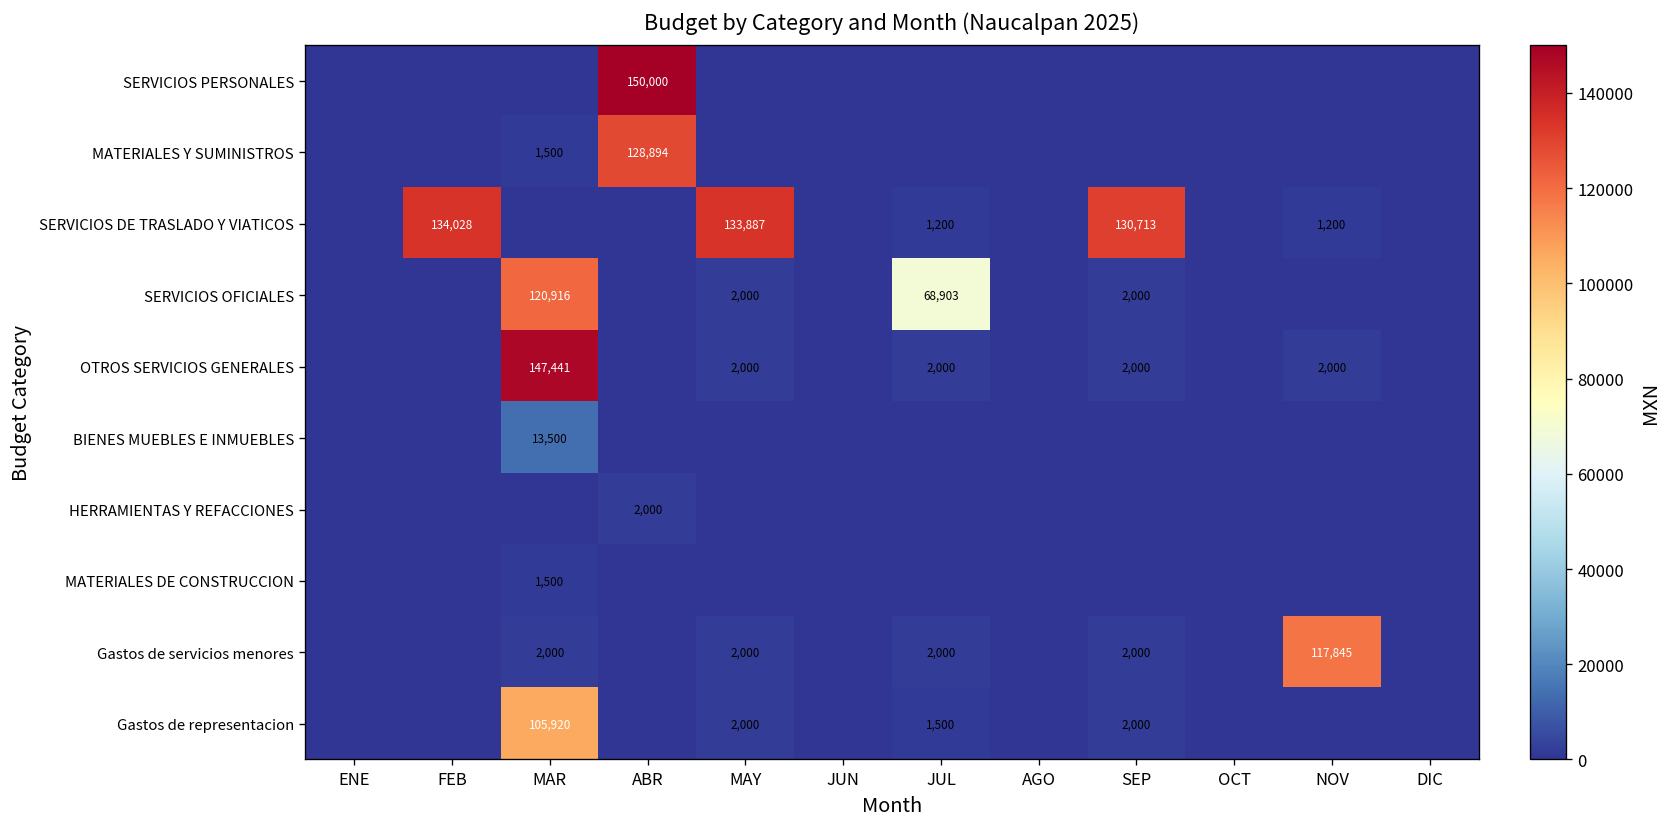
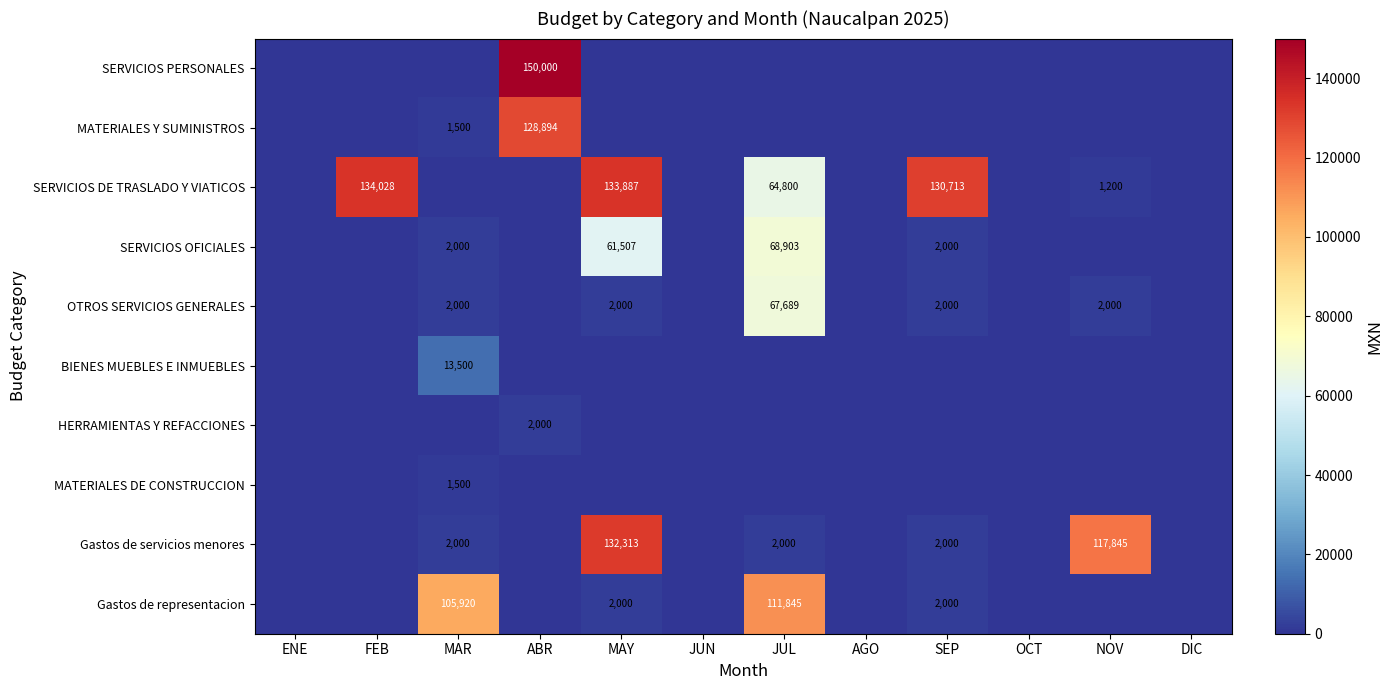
SERVICIOS DE TRASLADO Y VIATICOS, JUL: 1,200 -> 64,800
SERVICIOS OFICIALES, MAR: 120,916 -> 2,000
SERVICIOS OFICIALES, MAY: 2,000 -> 61,507
OTROS SERVICIOS GENERALES, MAR: 147,441 -> 2,000
OTROS SERVICIOS GENERALES, JUL: 2,000 -> 67,689
Gastos de servicios menores, MAY: 2,000 -> 132,313
Gastos de representacion, JUL: 1,500 -> 111,845
